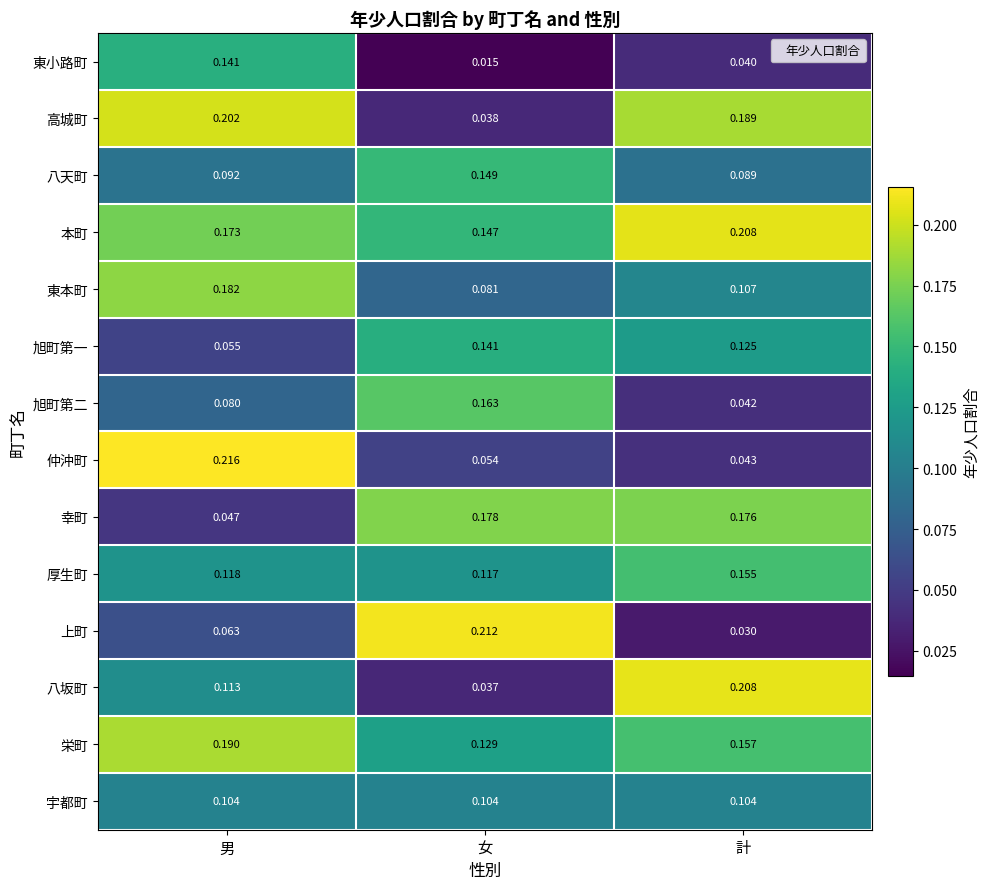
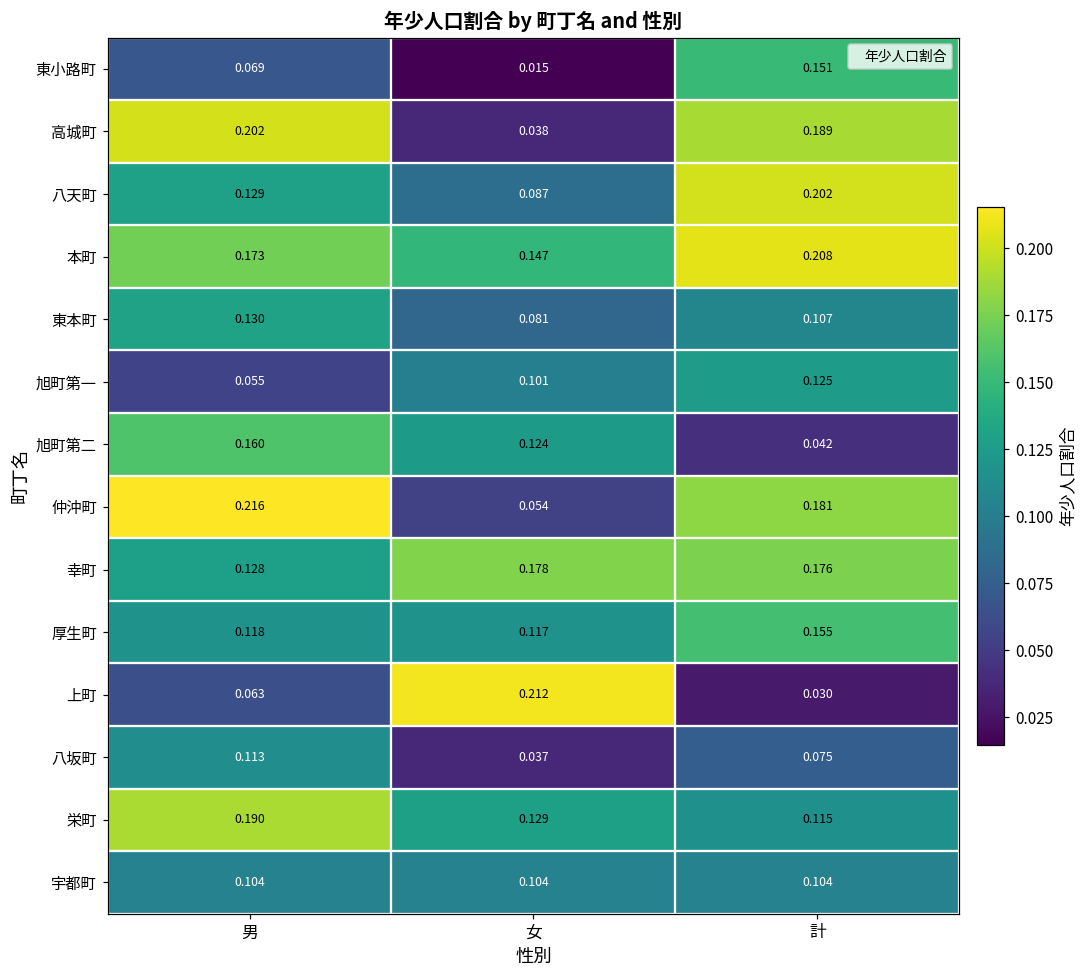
東小路町, 男: 0.141 -> 0.069
東小路町, 計: 0.040 -> 0.151
八天町, 男: 0.092 -> 0.129
八天町, 女: 0.149 -> 0.087
八天町, 計: 0.089 -> 0.202
東本町, 男: 0.182 -> 0.130
旭町第一, 女: 0.141 -> 0.101
旭町第二, 男: 0.080 -> 0.160
旭町第二, 女: 0.163 -> 0.124
仲沖町, 計: 0.043 -> 0.181
幸町, 男: 0.047 -> 0.128
八坂町, 計: 0.208 -> 0.075
栄町, 計: 0.157 -> 0.115
